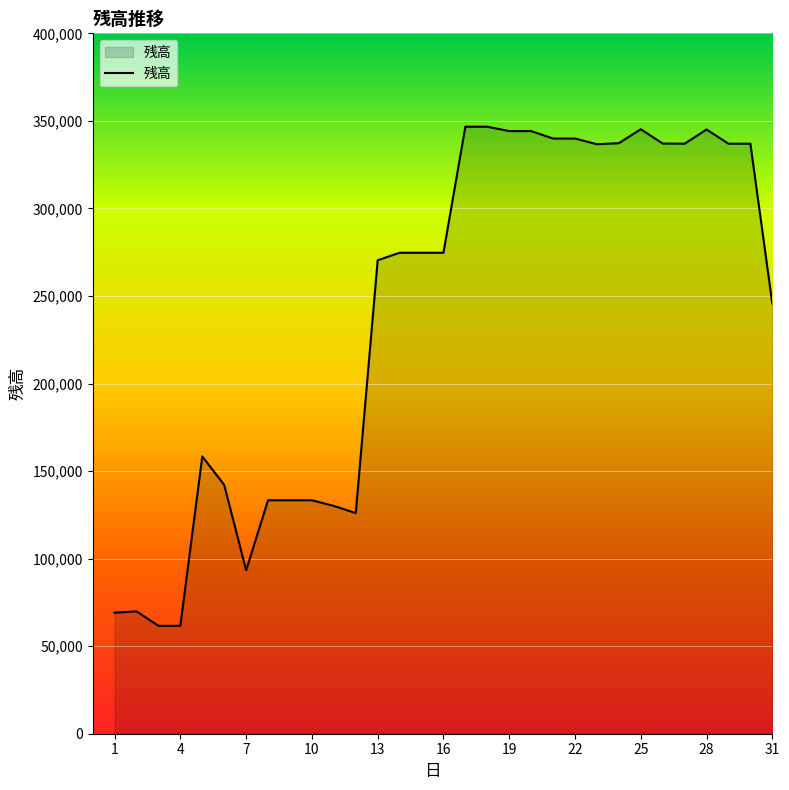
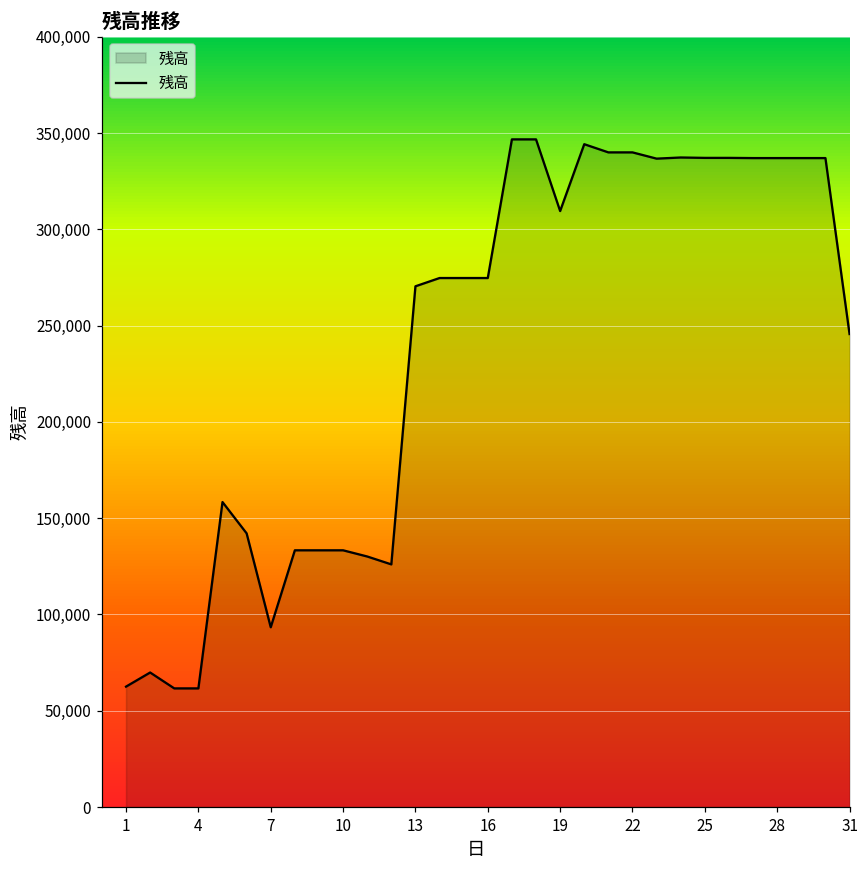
1: 69,000 -> 63,000
19: 344,000 -> 309,000
25: 345,000 -> 337,000
28: 345,000 -> 337,000
